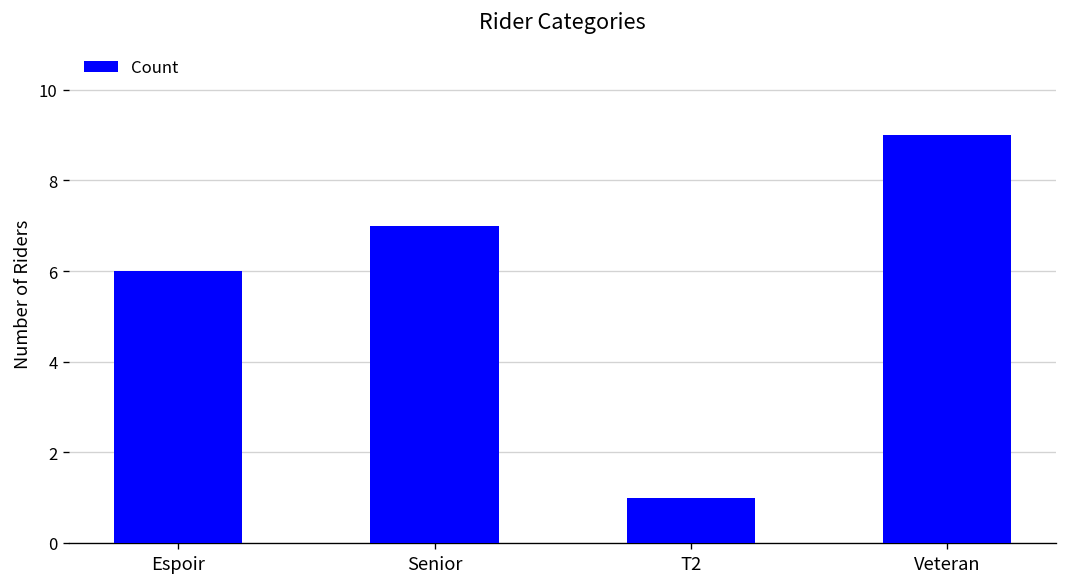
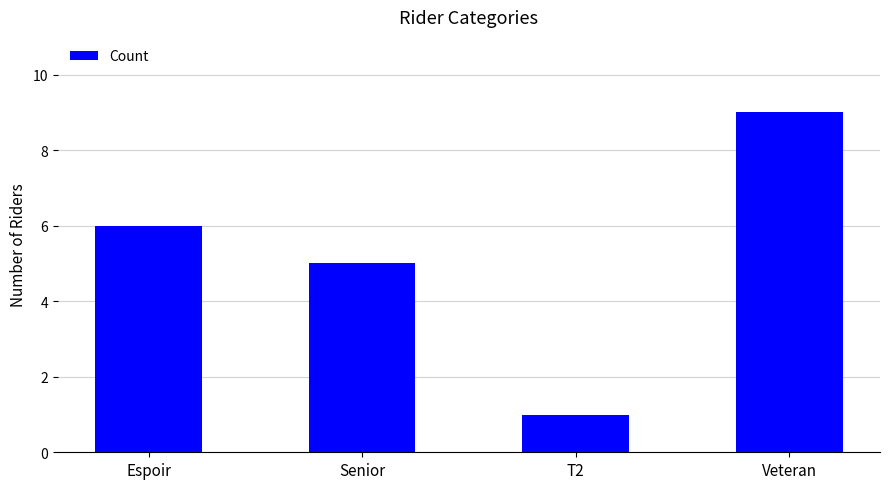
Senior: 7 -> 5
